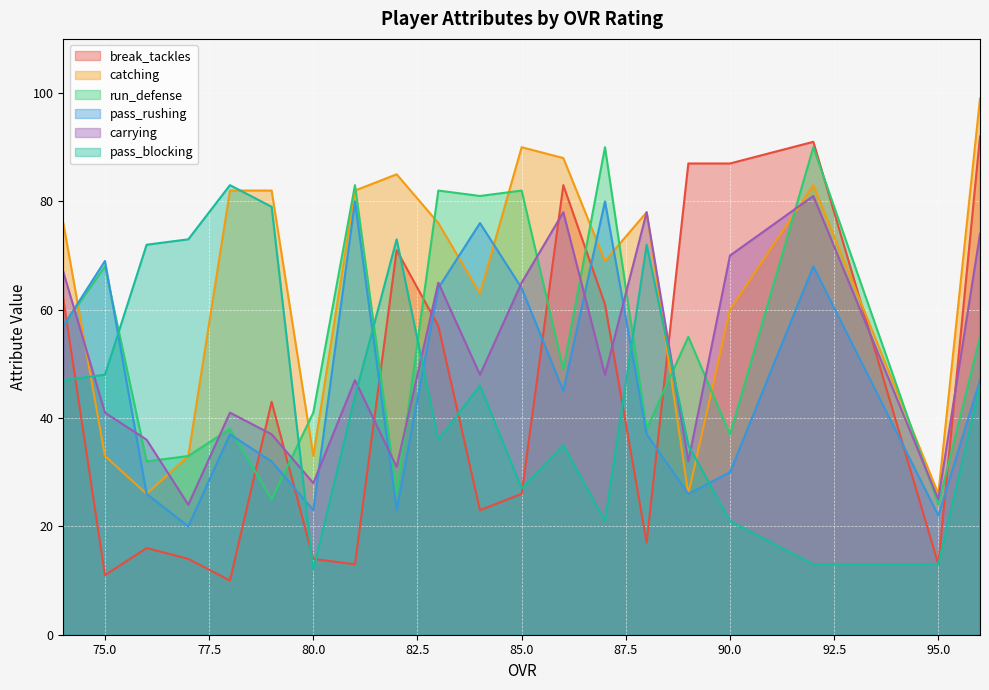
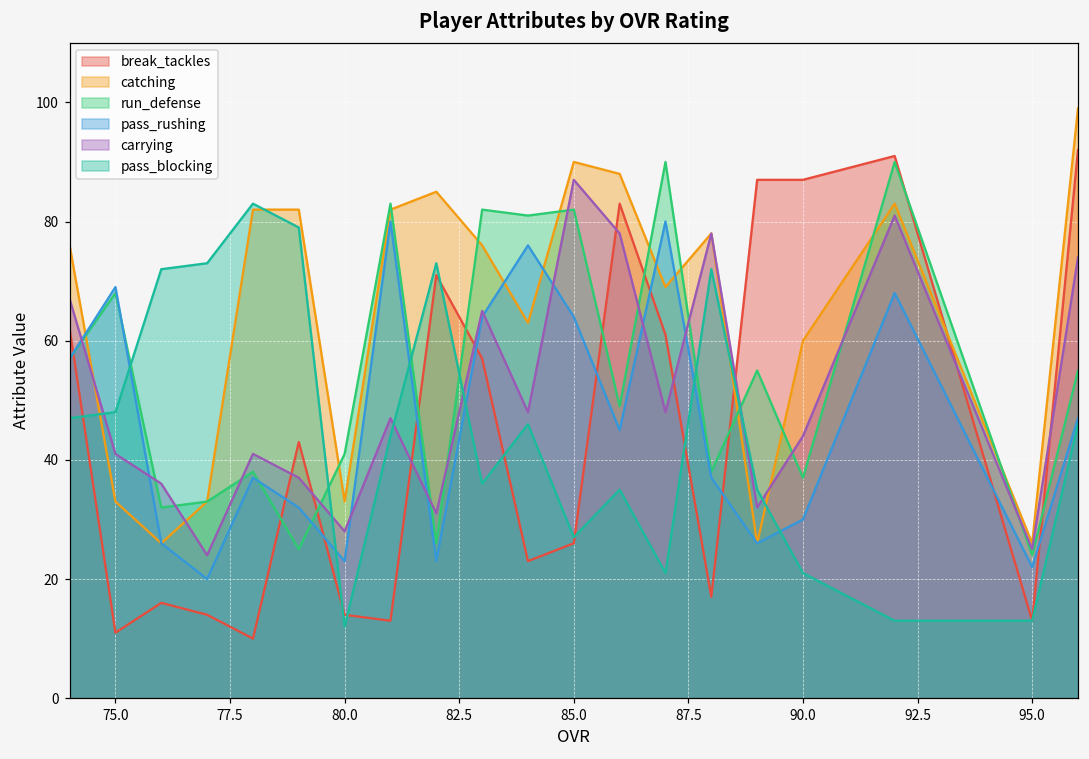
carrying, 85.0: 65 -> 87
carrying, 90.0: 70 -> 44
